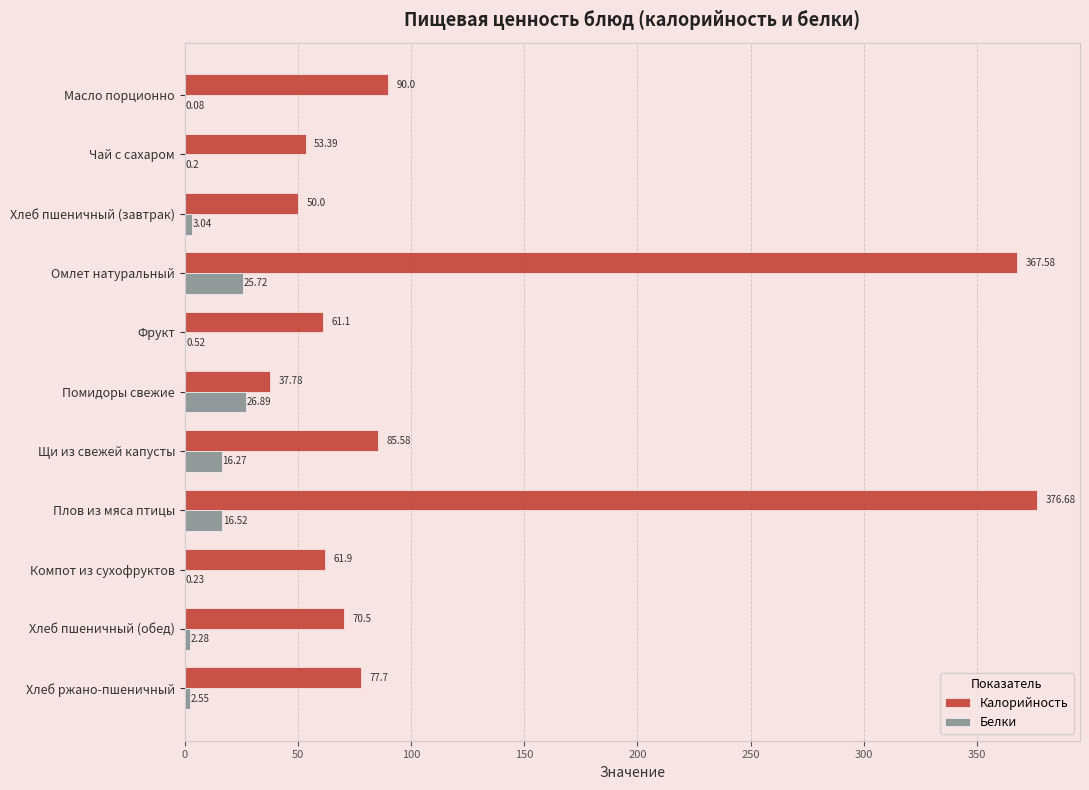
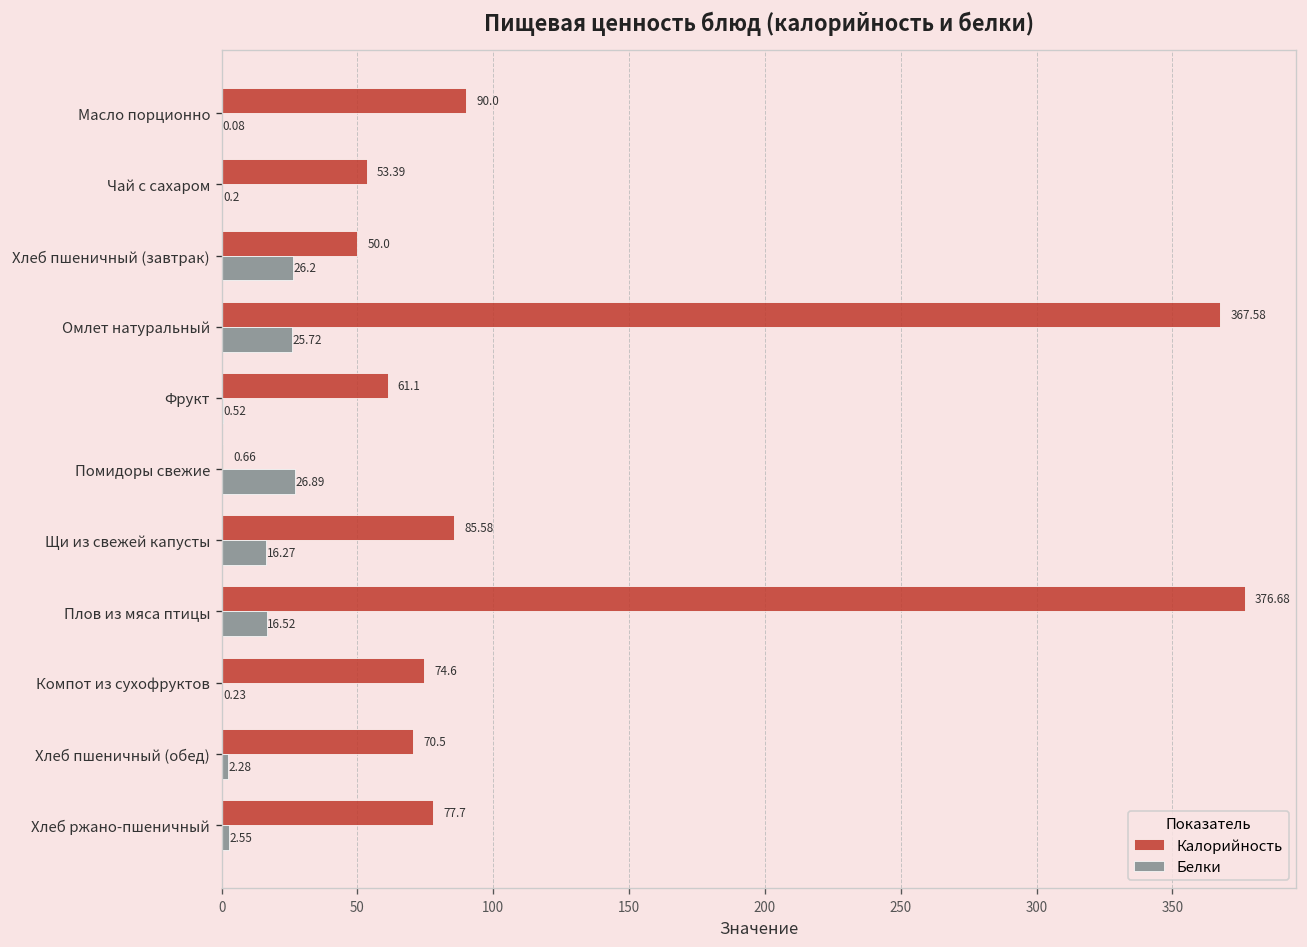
Белки, Хлеб пшеничный (завтрак): 3.04 -> 26.2
Калорийность, Помидоры свежие: 37.78 -> 0.66
Калорийность, Компот из сухофруктов: 61.9 -> 74.6
